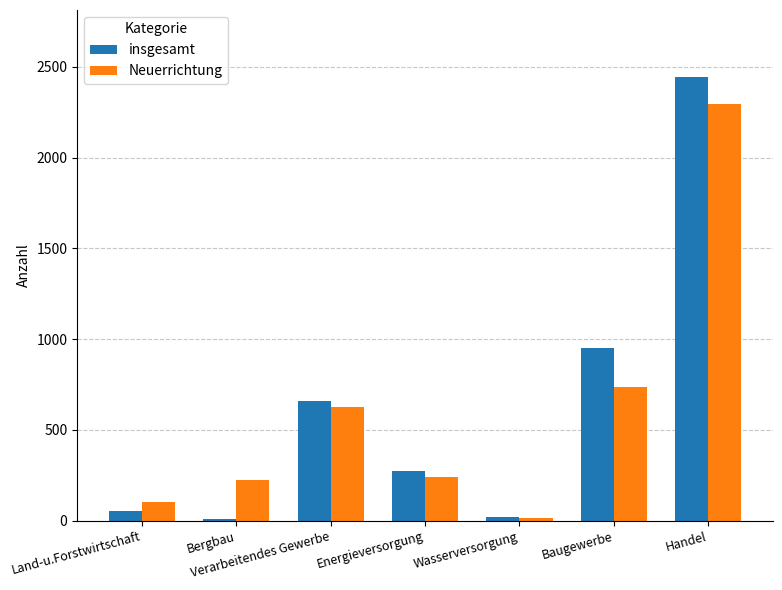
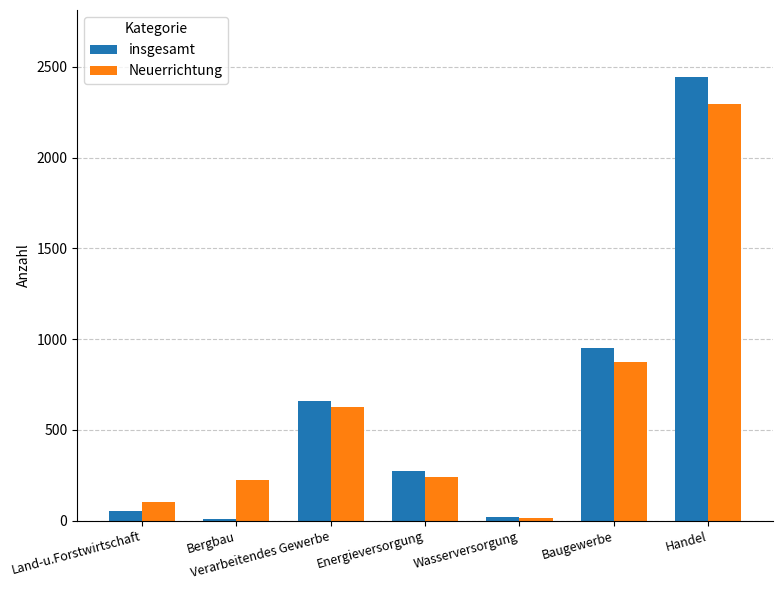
Neuerrichtung, Baugewerbe: 740 -> 870
